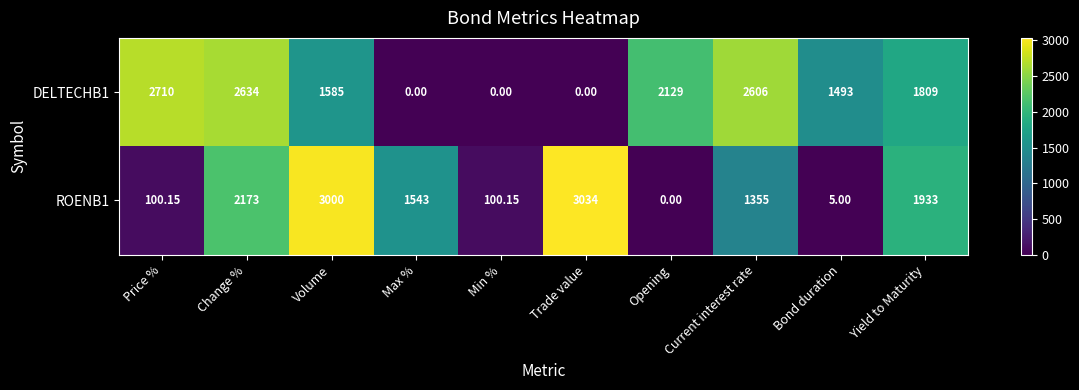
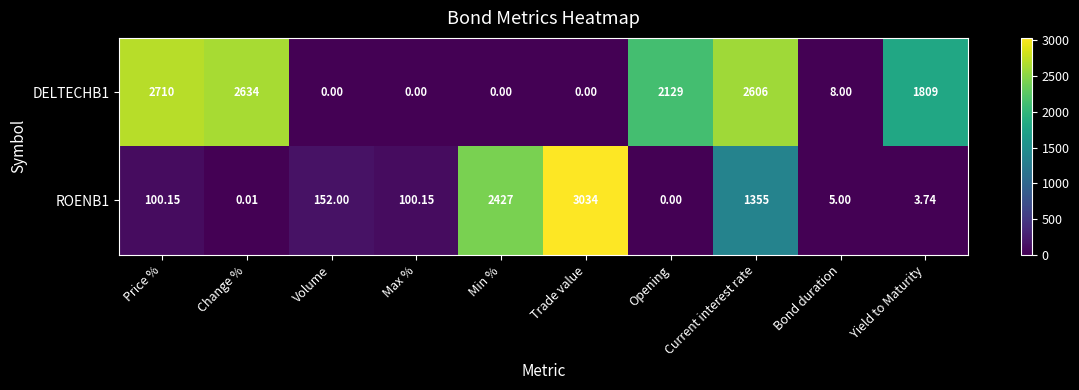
DELTECHB1, Volume: 1585 -> 0.00
DELTECHB1, Bond duration: 1493 -> 8.00
ROENB1, Change %: 2173 -> 0.01
ROENB1, Volume: 3000 -> 152.00
ROENB1, Max %: 1543 -> 100.15
ROENB1, Min %: 100.15 -> 2427
ROENB1, Yield to Maturity: 1933 -> 3.74
